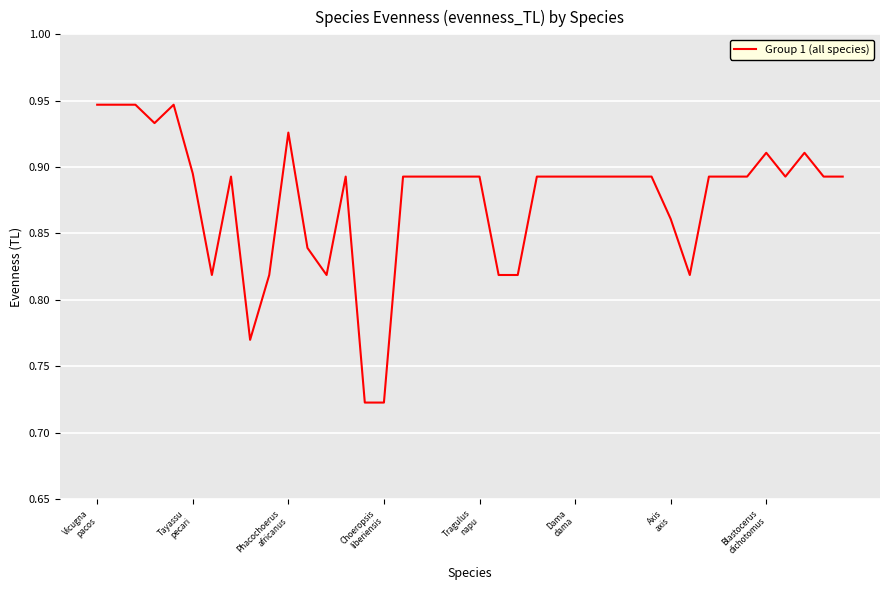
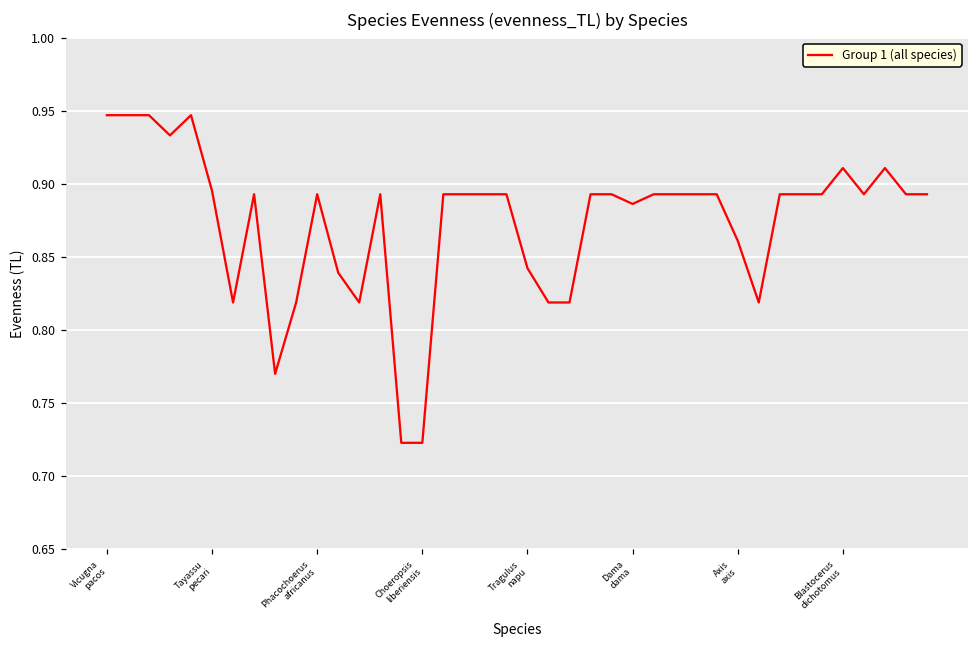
Phacochoerus africanus: 0.926 -> 0.893
Tragulus napu: 0.893 -> 0.842
Dama dama: 0.893 -> 0.886
